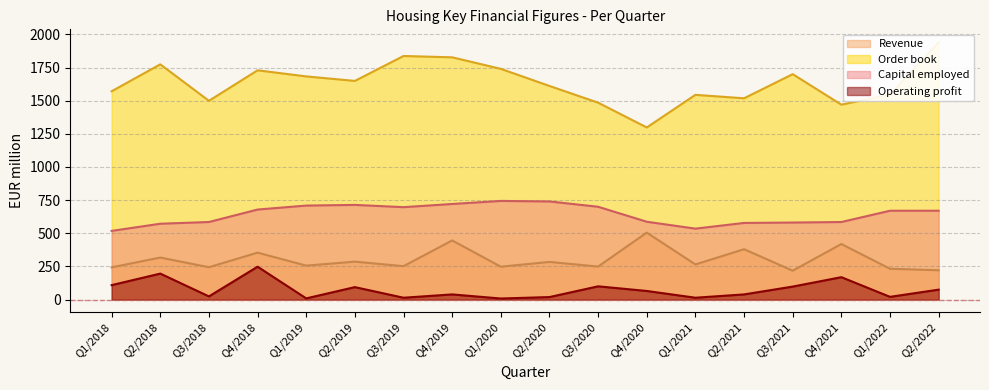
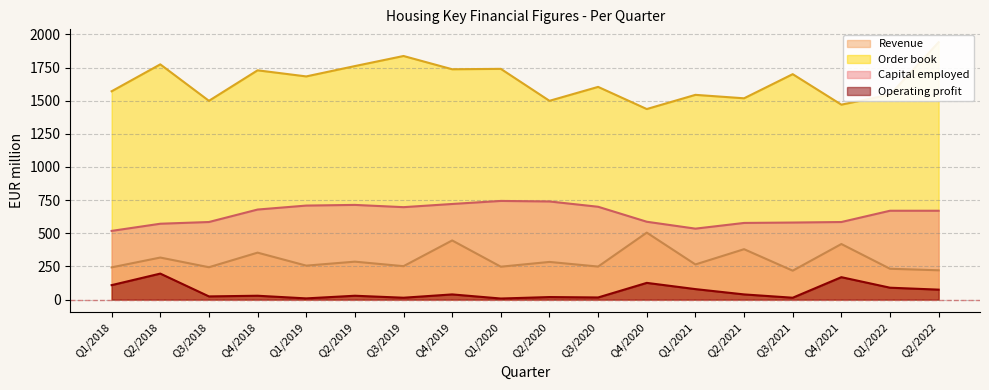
Operating profit, Q4/2018: 250 -> 30
Order book, Q2/2019: 1650 -> 1760
Operating profit, Q2/2019: 90 -> 30
Order book, Q4/2019: 1830 -> 1740
Order book, Q2/2020: 1610 -> 1500
Order book, Q3/2020: 1490 -> 1600
Operating profit, Q3/2020: 100 -> 20
Order book, Q4/2020: 1300 -> 1440
Operating profit, Q4/2020: 70 -> 130
Operating profit, Q1/2021: 10 -> 80
Operating profit, Q3/2021: 100 -> 10
Operating profit, Q1/2022: 20 -> 90
